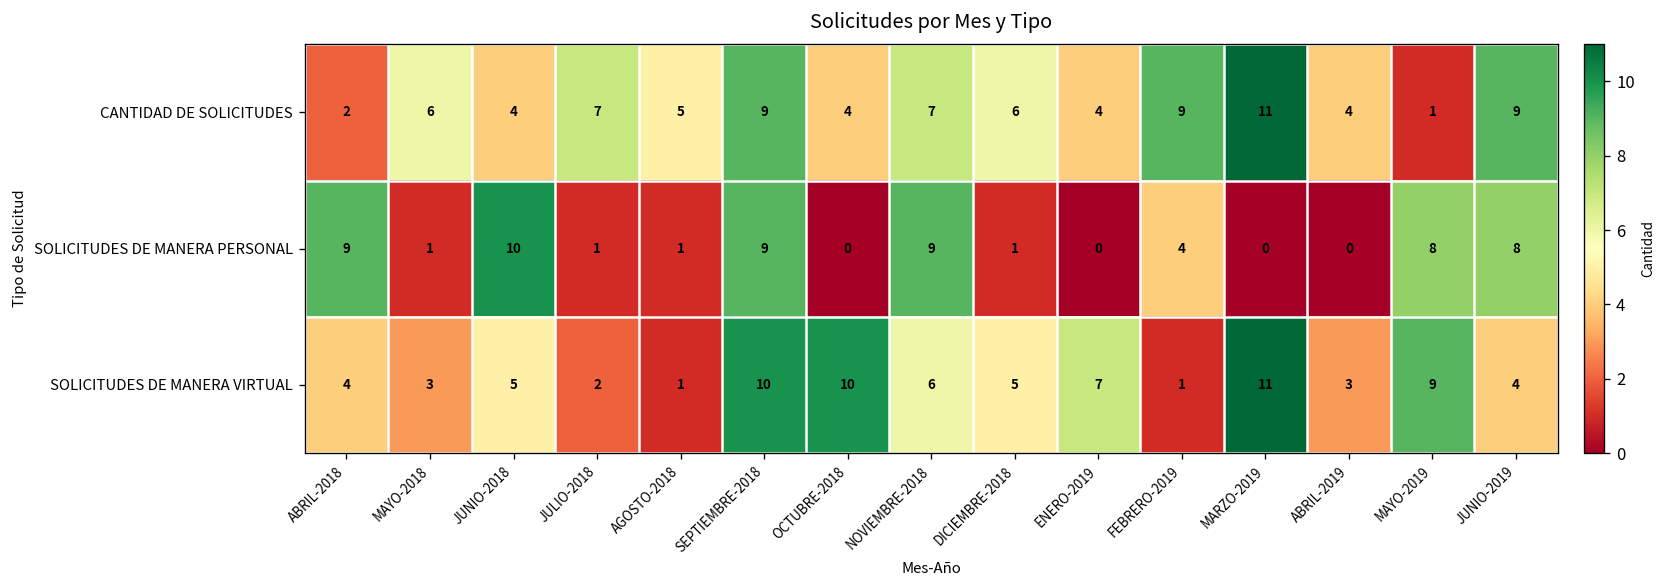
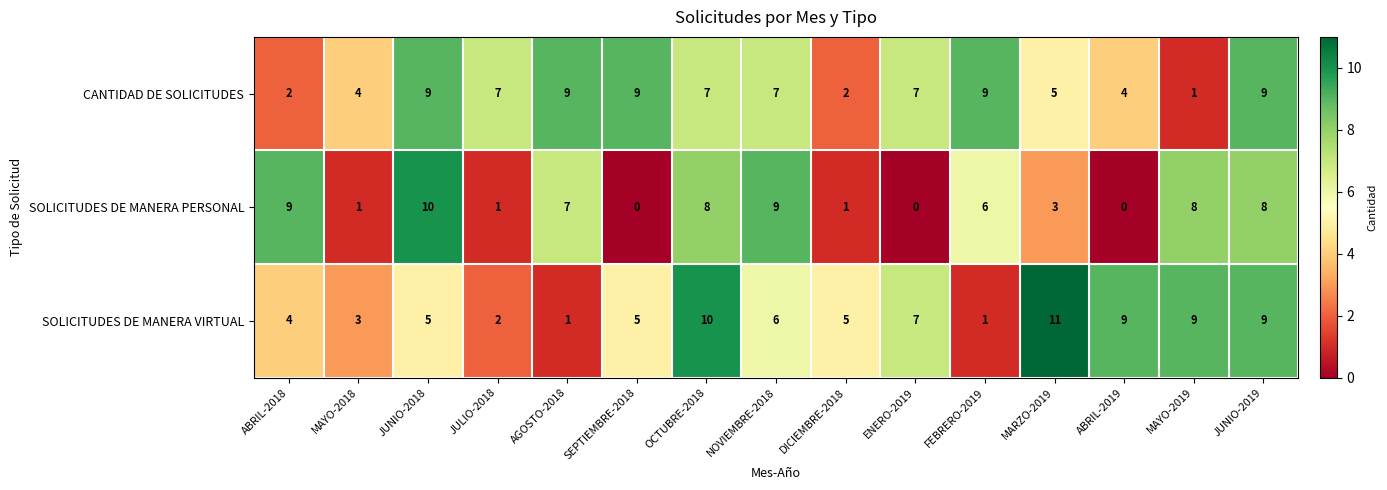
CANTIDAD DE SOLICITUDES, MAYO-2018: 6 -> 4
CANTIDAD DE SOLICITUDES, JUNIO-2018: 4 -> 9
CANTIDAD DE SOLICITUDES, AGOSTO-2018: 5 -> 9
CANTIDAD DE SOLICITUDES, OCTUBRE-2018: 4 -> 7
CANTIDAD DE SOLICITUDES, DICIEMBRE-2018: 6 -> 2
CANTIDAD DE SOLICITUDES, ENERO-2019: 4 -> 7
CANTIDAD DE SOLICITUDES, MARZO-2019: 11 -> 5
SOLICITUDES DE MANERA PERSONAL, AGOSTO-2018: 1 -> 7
SOLICITUDES DE MANERA PERSONAL, SEPTIEMBRE-2018: 9 -> 0
SOLICITUDES DE MANERA PERSONAL, OCTUBRE-2018: 0 -> 8
SOLICITUDES DE MANERA PERSONAL, FEBRERO-2019: 4 -> 6
SOLICITUDES DE MANERA PERSONAL, MARZO-2019: 0 -> 3
SOLICITUDES DE MANERA VIRTUAL, SEPTIEMBRE-2018: 10 -> 5
SOLICITUDES DE MANERA VIRTUAL, ABRIL-2019: 3 -> 9
SOLICITUDES DE MANERA VIRTUAL, JUNIO-2019: 4 -> 9
